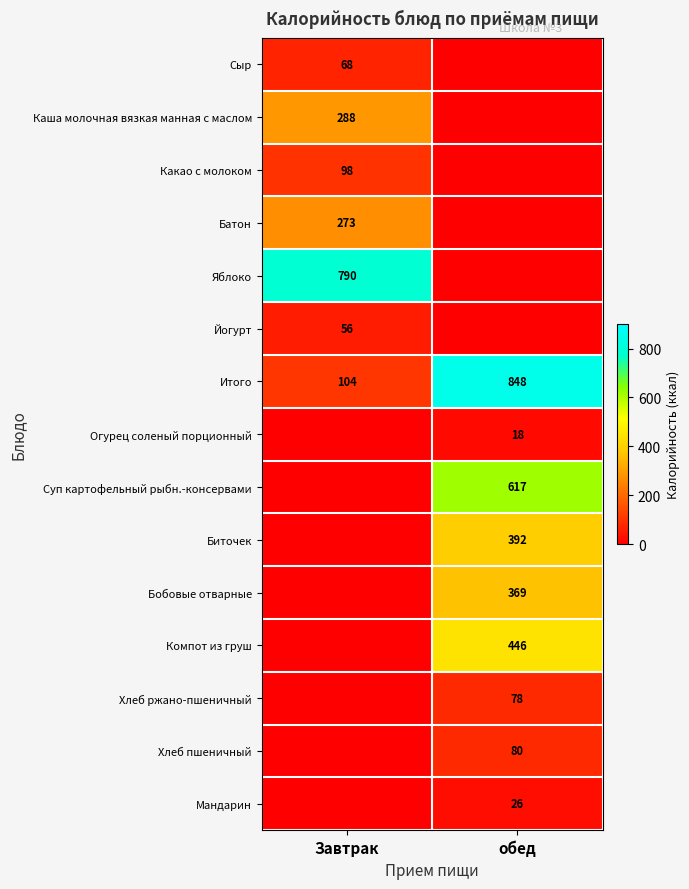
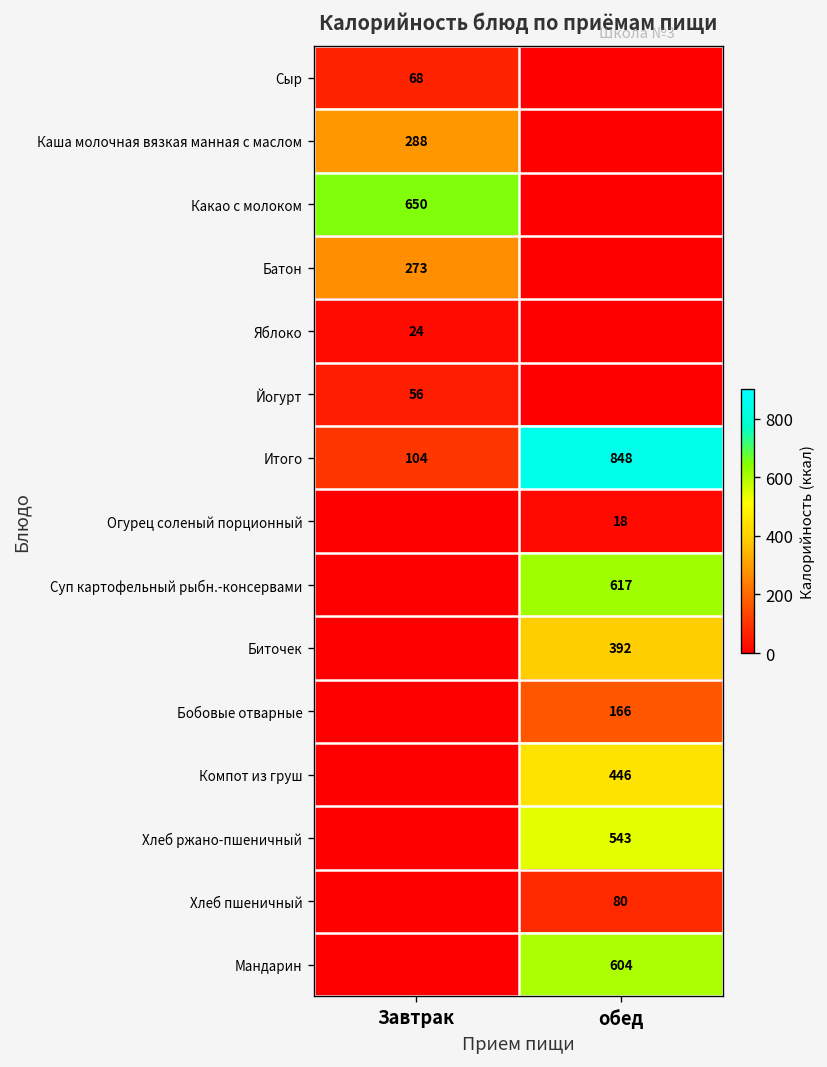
Какао с молоком, Завтрак: 98 -> 650
Яблоко, Завтрак: 790 -> 24
Бобовые отварные, обед: 369 -> 166
Хлеб ржано-пшеничный, обед: 78 -> 543
Мандарин, обед: 26 -> 604
